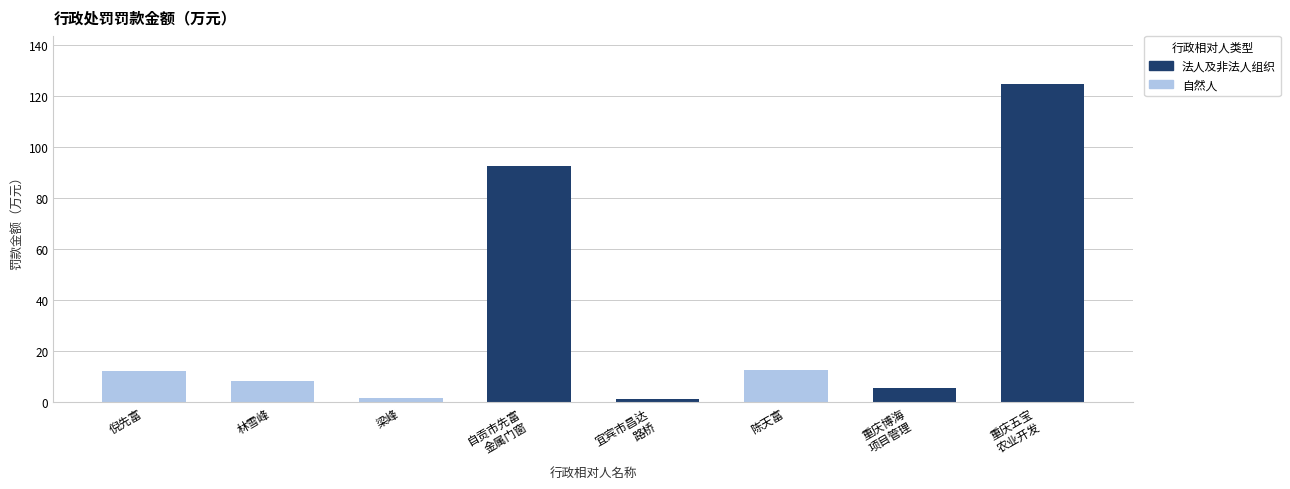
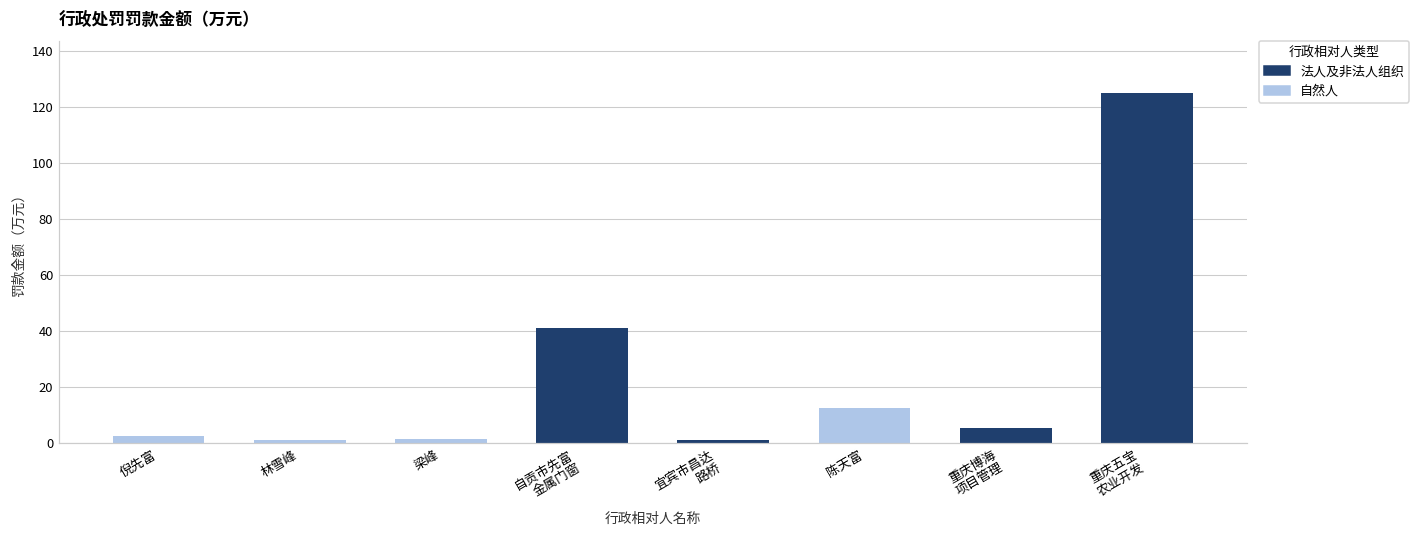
自然人, 倪先富: 12 -> 3
自然人, 林雪峰: 8 -> 1
法人及非法人组织, 自贡市先富 金属门窗: 93 -> 41
